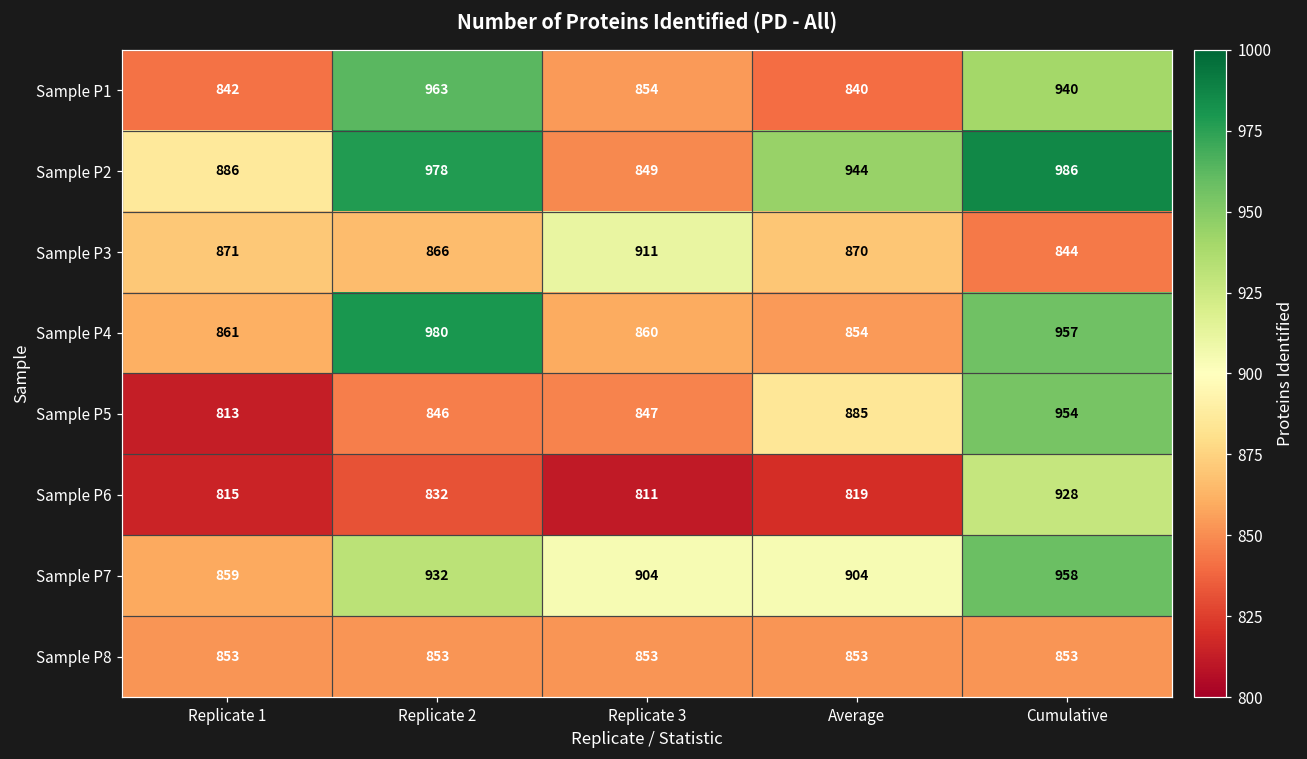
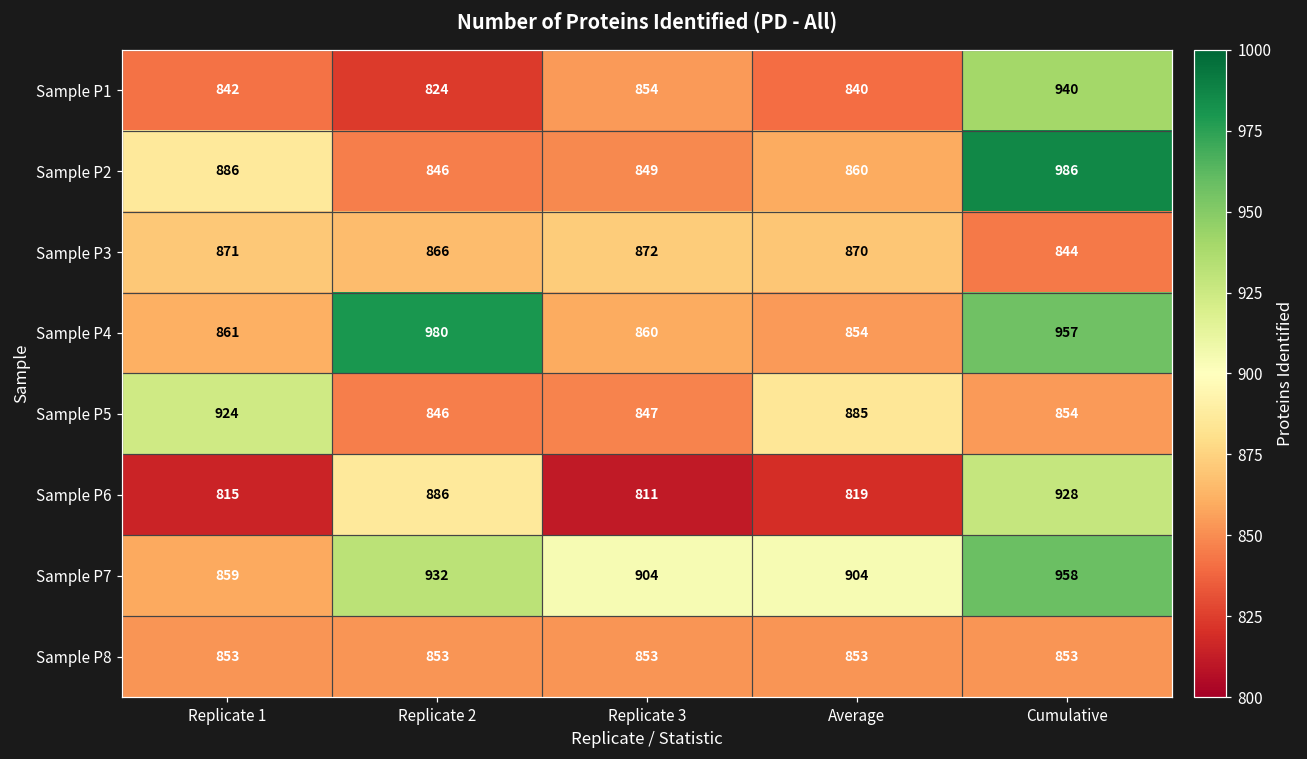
Sample P1, Replicate 2: 963 -> 824
Sample P2, Replicate 2: 978 -> 846
Sample P2, Average: 944 -> 860
Sample P3, Replicate 3: 911 -> 872
Sample P5, Replicate 1: 813 -> 924
Sample P5, Cumulative: 954 -> 854
Sample P6, Replicate 2: 832 -> 886
